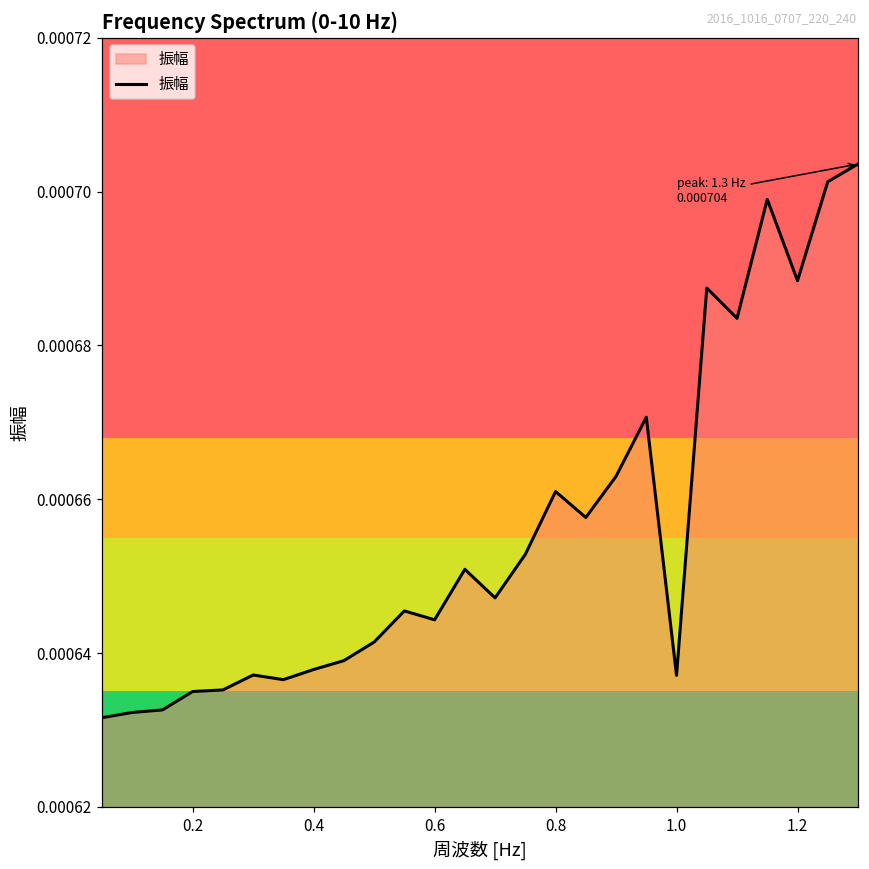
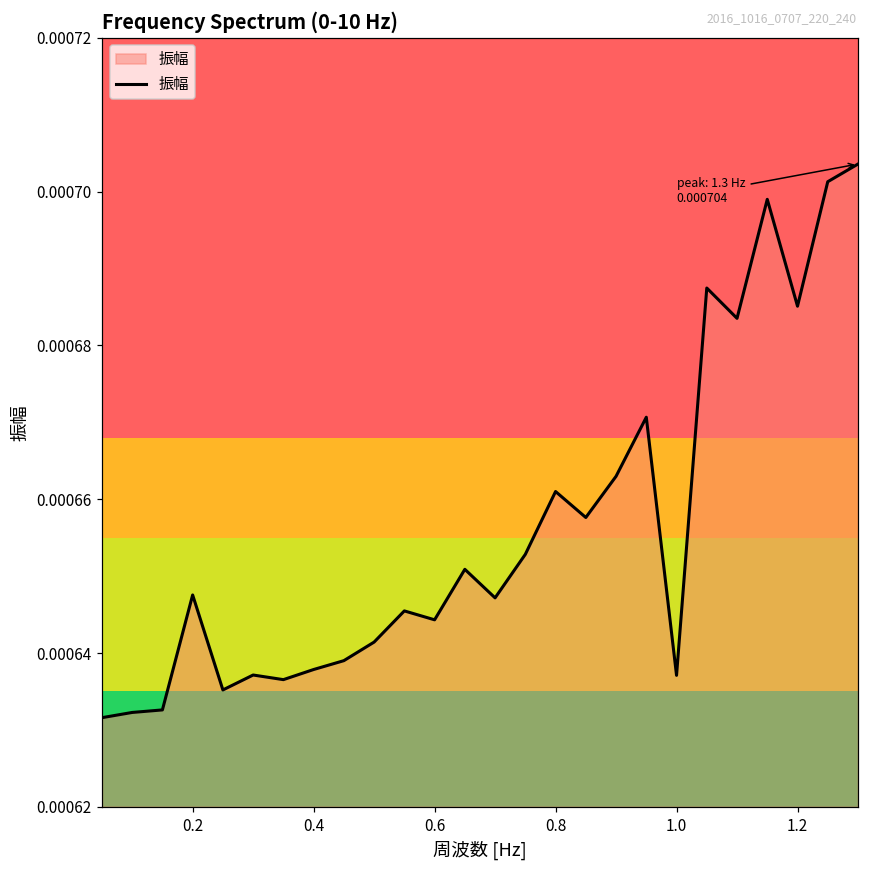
0.2: 0.000635 -> 0.000648
1.2: 0.000688 -> 0.000685
